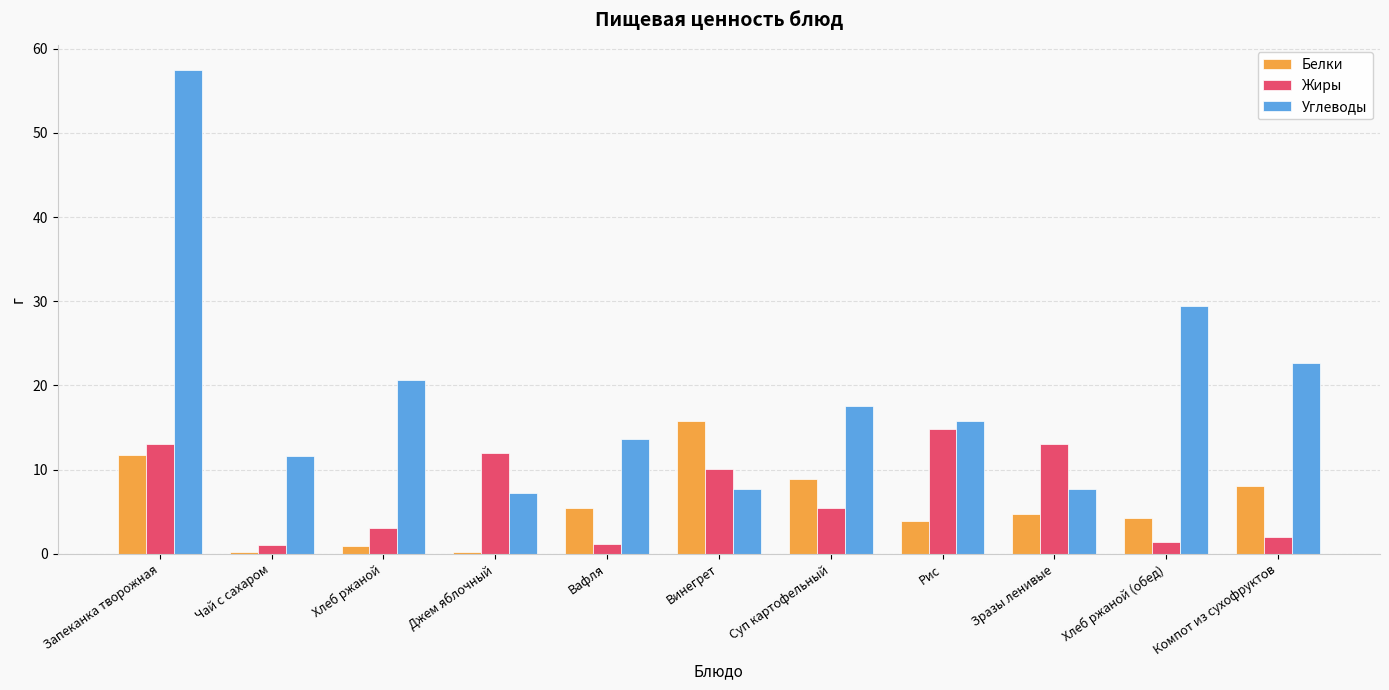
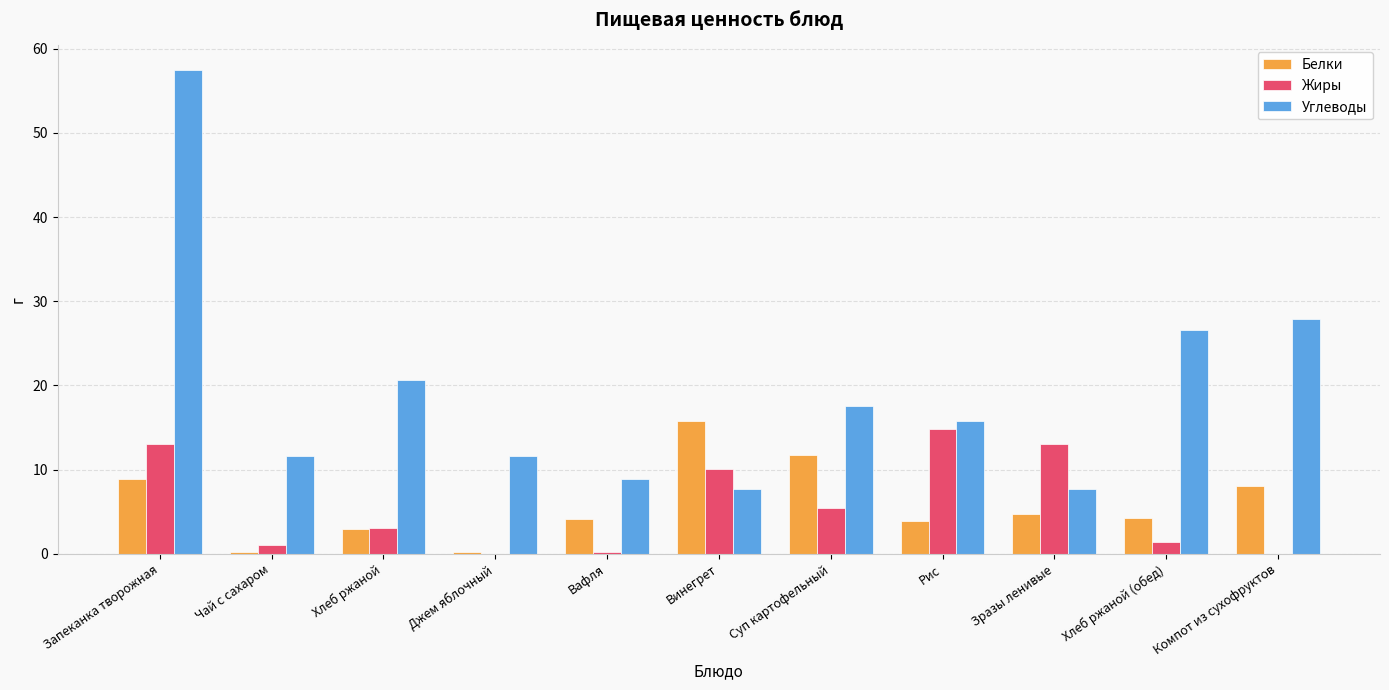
Белки, Запеканка творожная: 12 -> 9
Белки, Хлеб ржаной: 1 -> 3
Жиры, Джем яблочный: 12 -> 0
Углеводы, Джем яблочный: 7 -> 12
Белки, Вафля: 5 -> 4
Жиры, Вафля: 1 -> 0
Углеводы, Вафля: 14 -> 9
Белки, Суп картофельный: 9 -> 12
Углеводы, Хлеб ржаной (обед): 29 -> 27
Жиры, Компот из сухофруктов: 2 -> 0
Углеводы, Компот из сухофруктов: 23 -> 28
